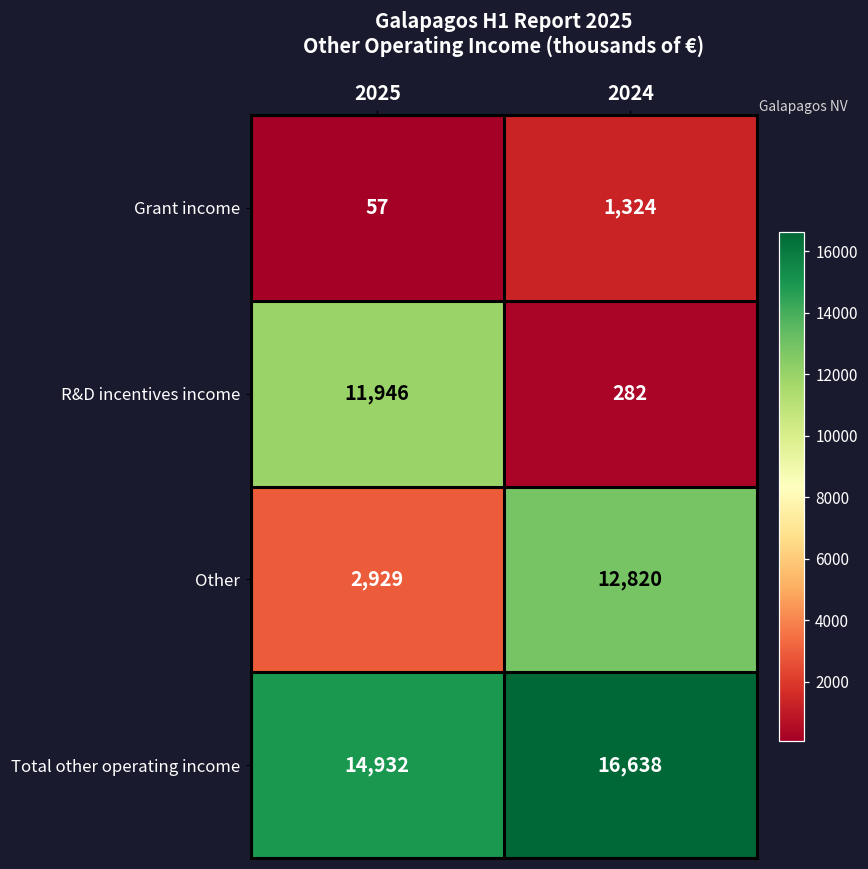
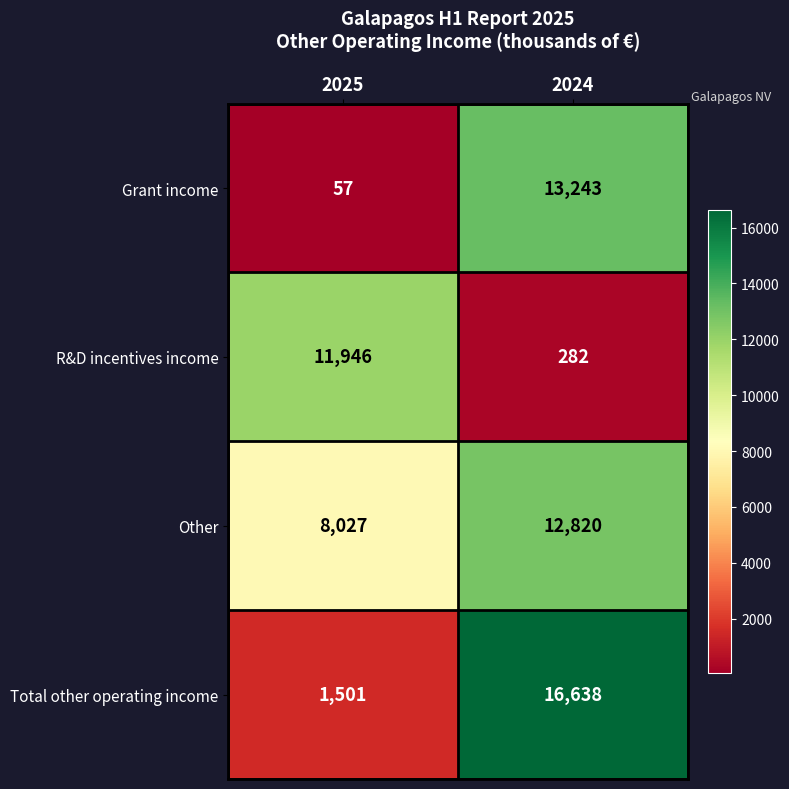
Grant income, 2024: 1,324 -> 13,243
Other, 2025: 2,929 -> 8,027
Total other operating income, 2025: 14,932 -> 1,501
